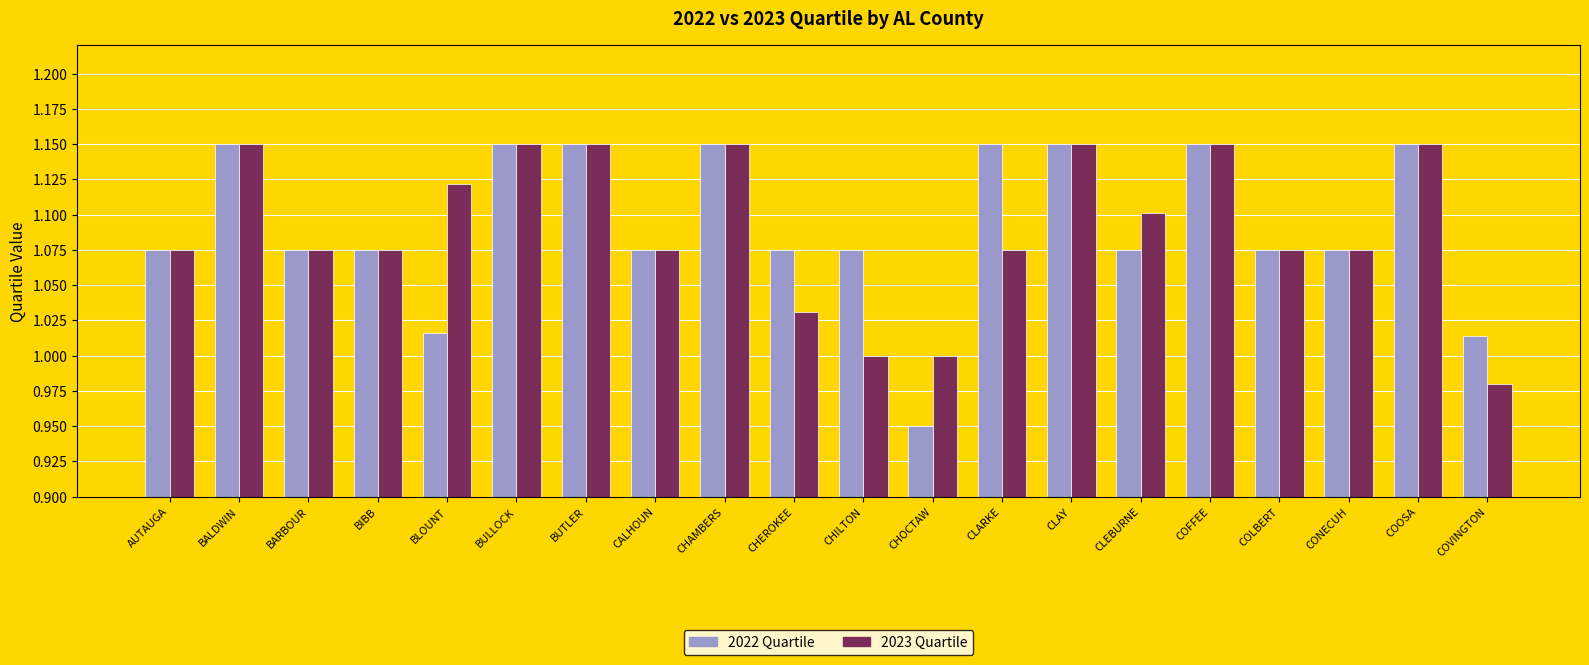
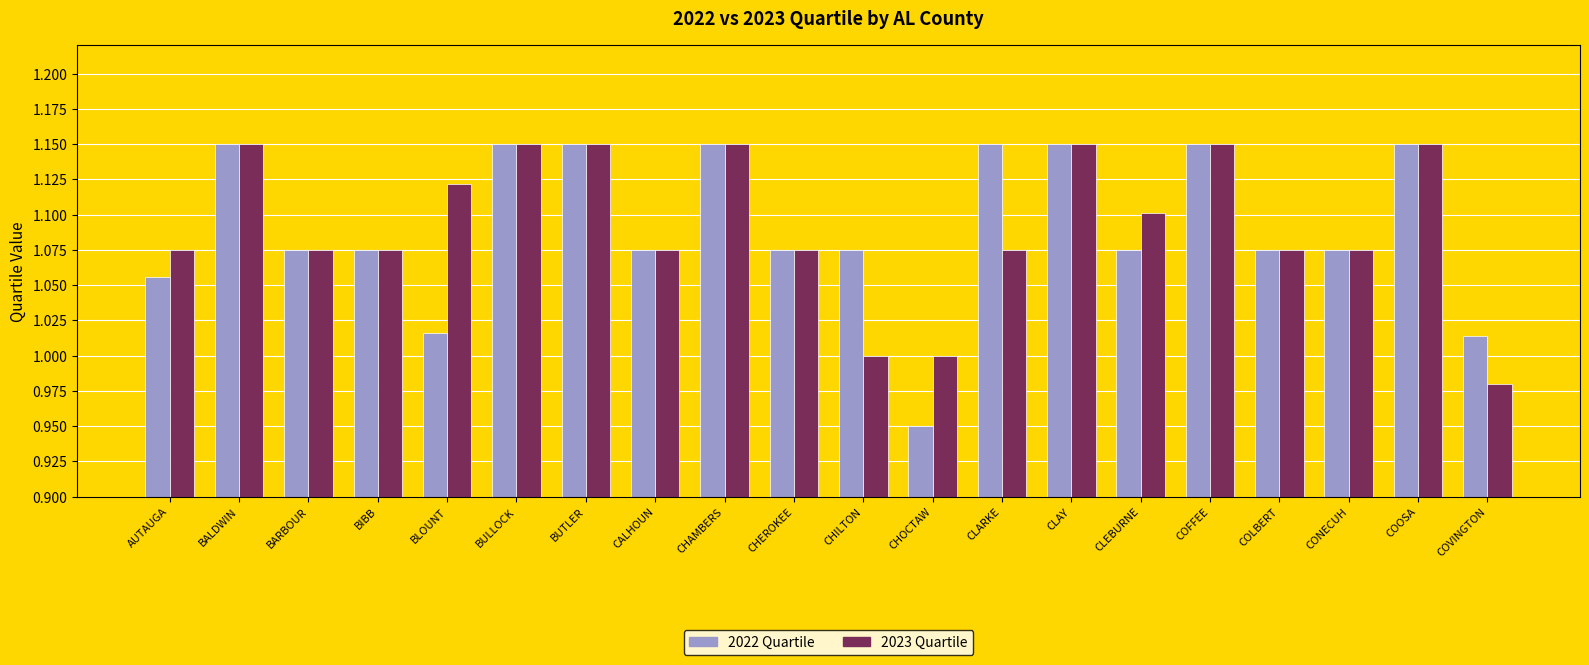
2022 Quartile, AUTAUGA: 1.075 -> 1.056
2023 Quartile, CHEROKEE: 1.031 -> 1.075
